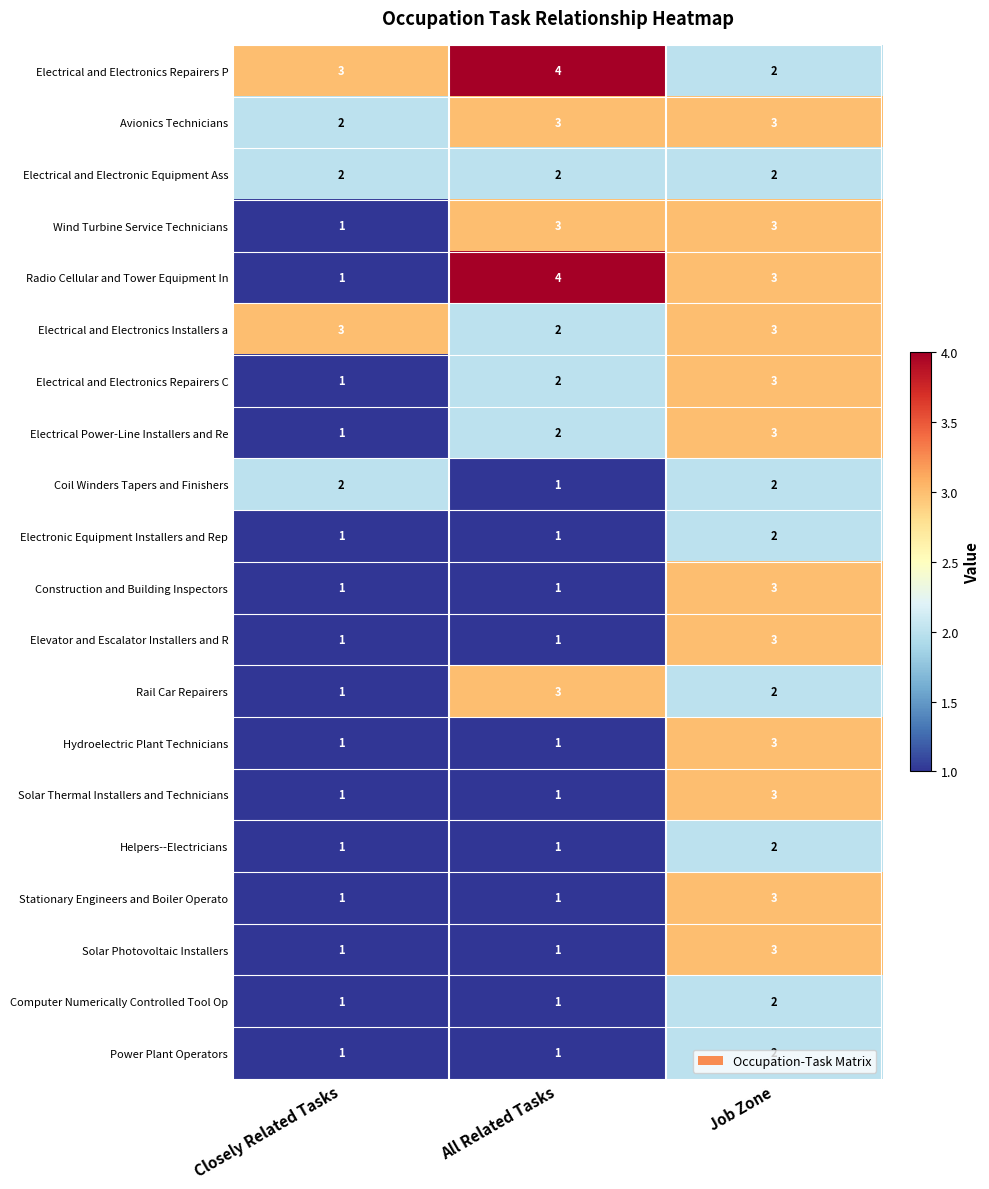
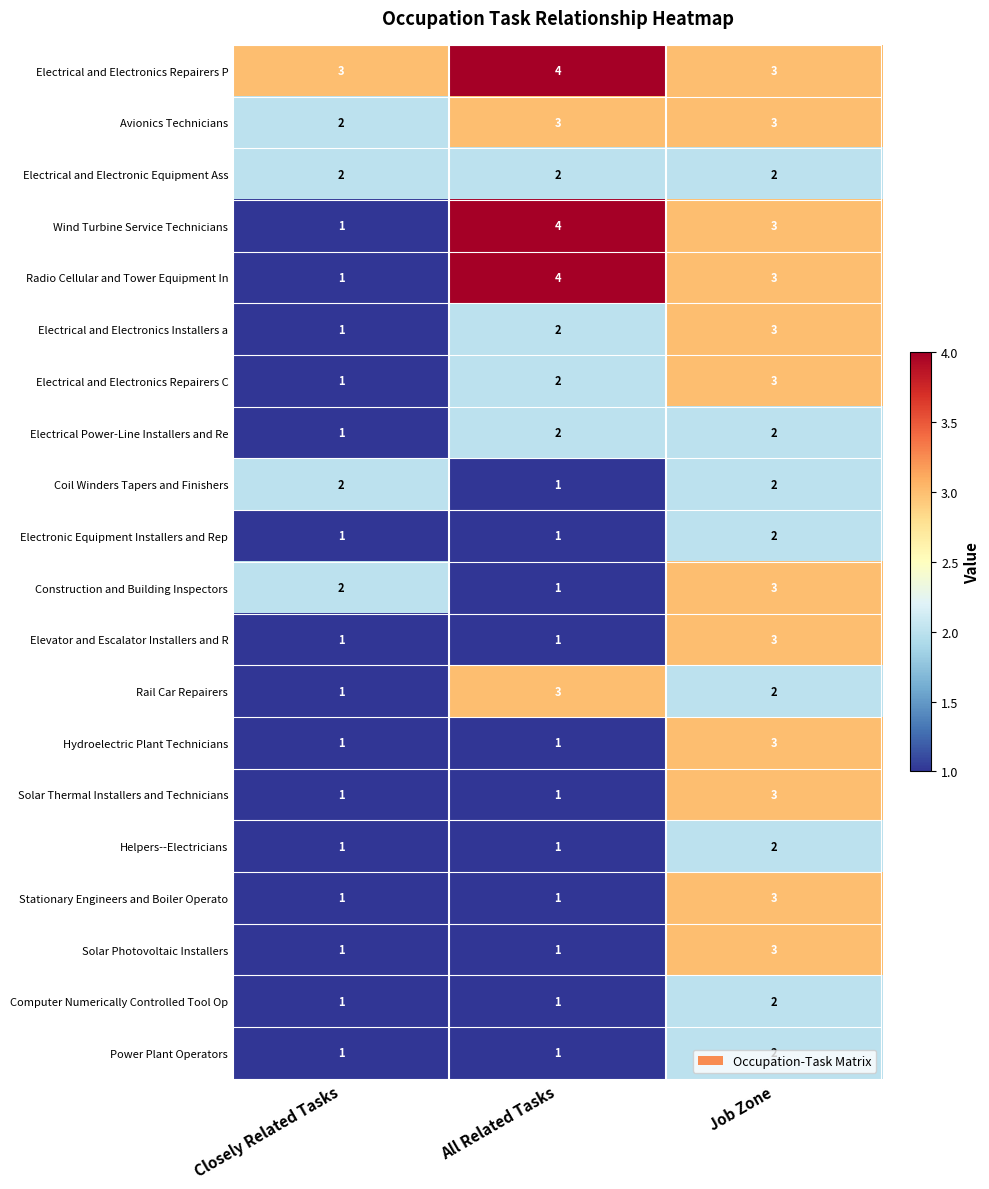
Electrical and Electronics Repairers P, Job Zone: 2 -> 3
Wind Turbine Service Technicians, All Related Tasks: 3 -> 4
Electrical and Electronics Installers a, Closely Related Tasks: 3 -> 1
Electrical Power-Line Installers and Re, Job Zone: 3 -> 2
Construction and Building Inspectors, Closely Related Tasks: 1 -> 2
